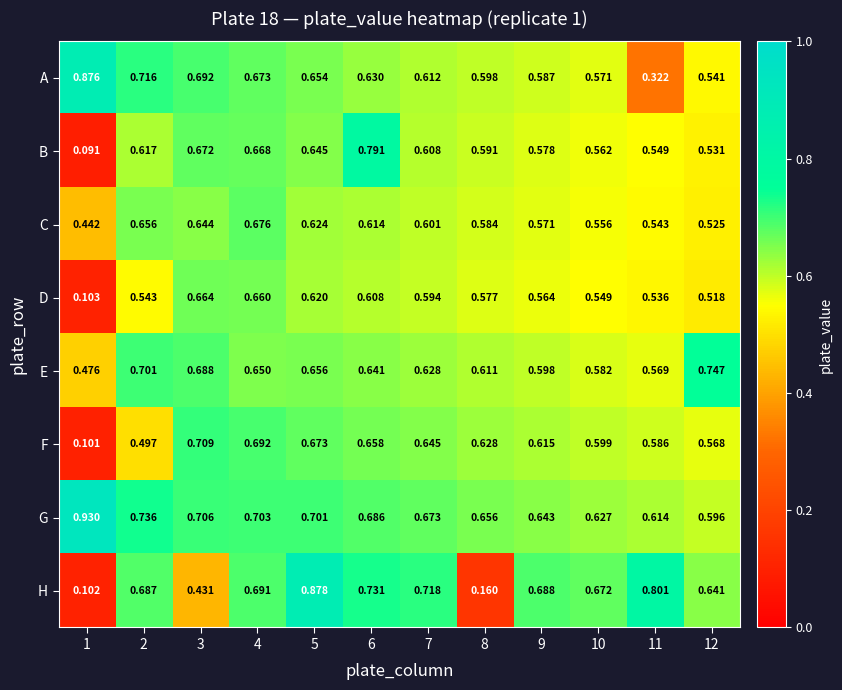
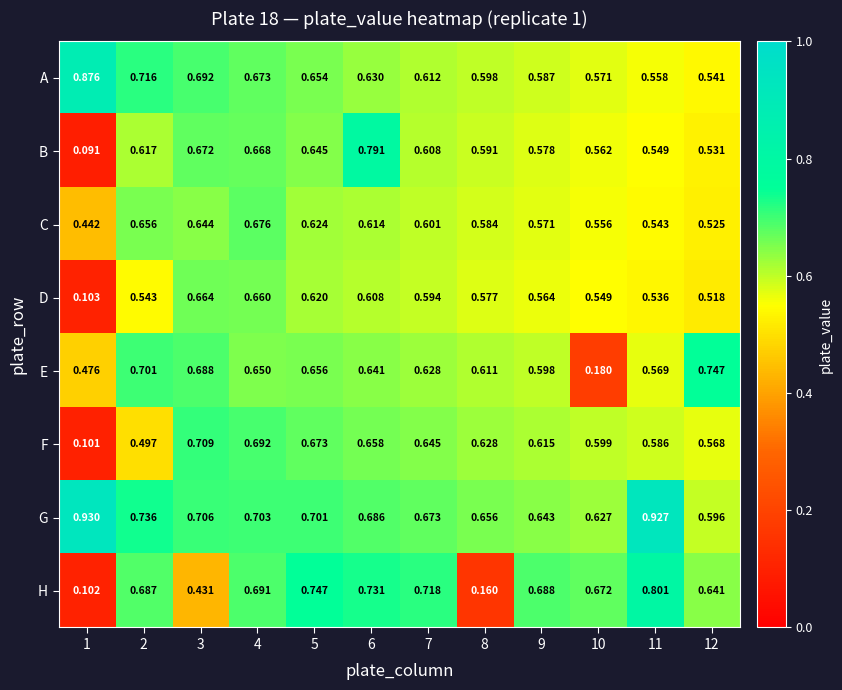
A, 11: 0.322 -> 0.558
E, 10: 0.582 -> 0.180
G, 11: 0.614 -> 0.927
H, 5: 0.878 -> 0.747
